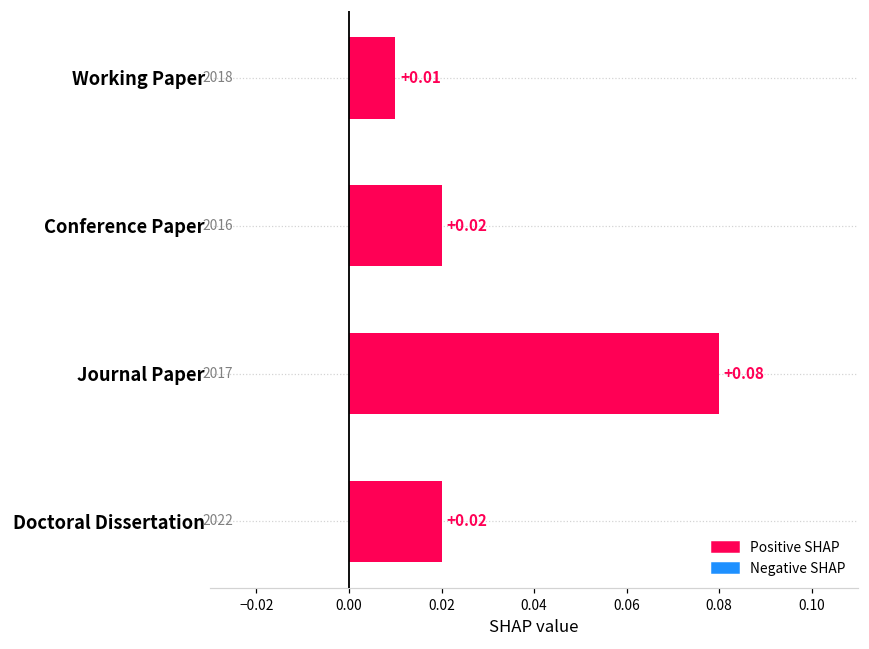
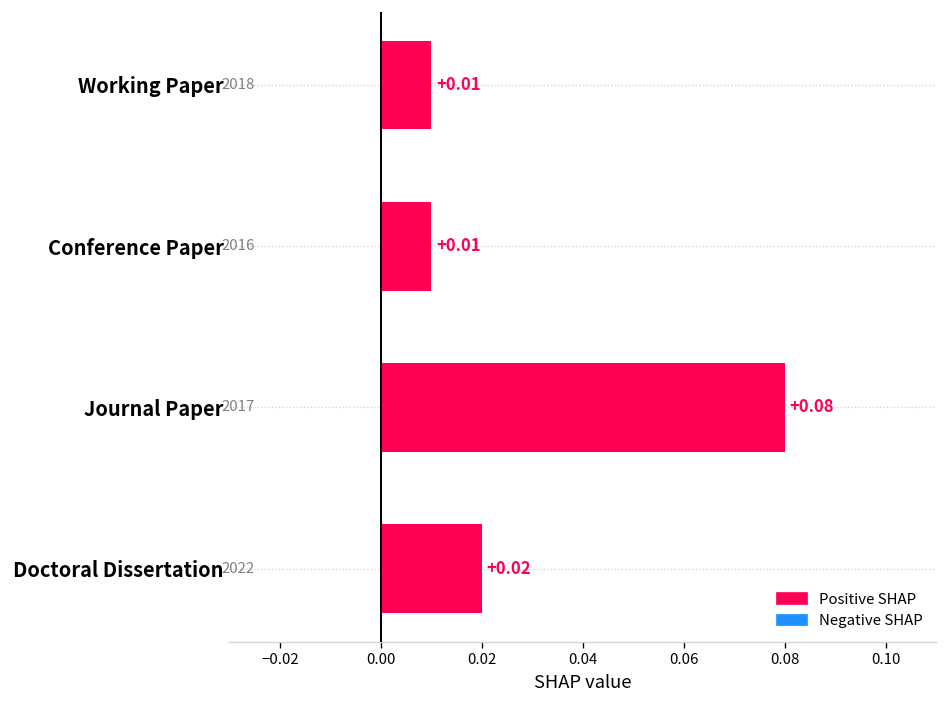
Conference Paper: +0.02 -> +0.01
